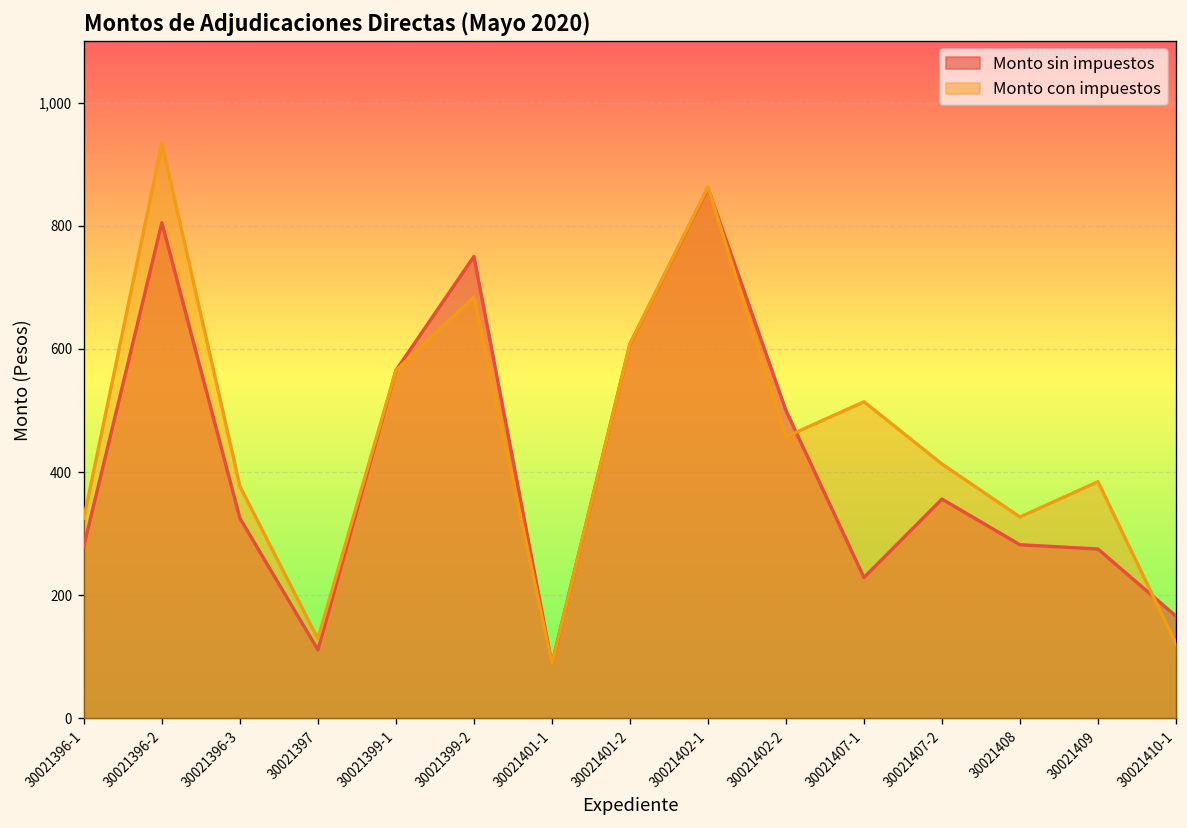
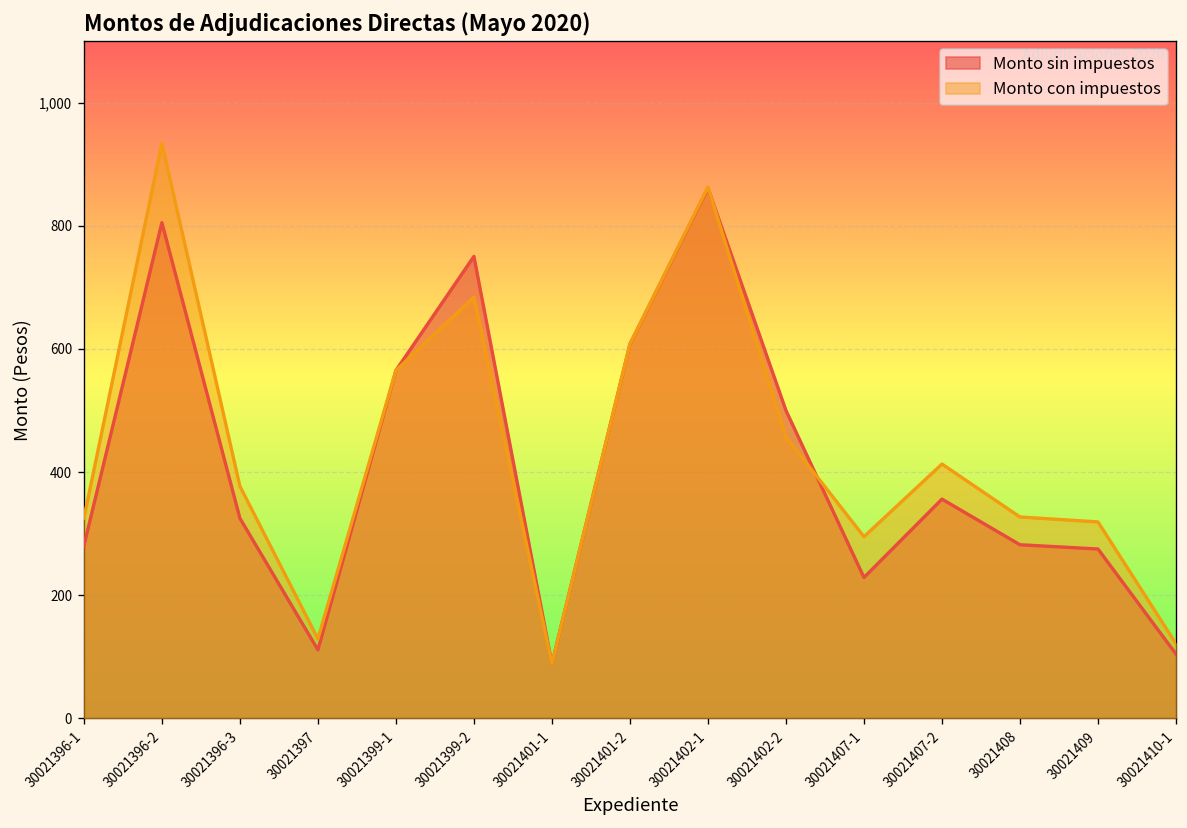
Monto con impuestos, 30021407-1: 510 -> 300
Monto con impuestos, 30021409: 380 -> 320
Monto sin impuestos, 30021410-1: 170 -> 100
